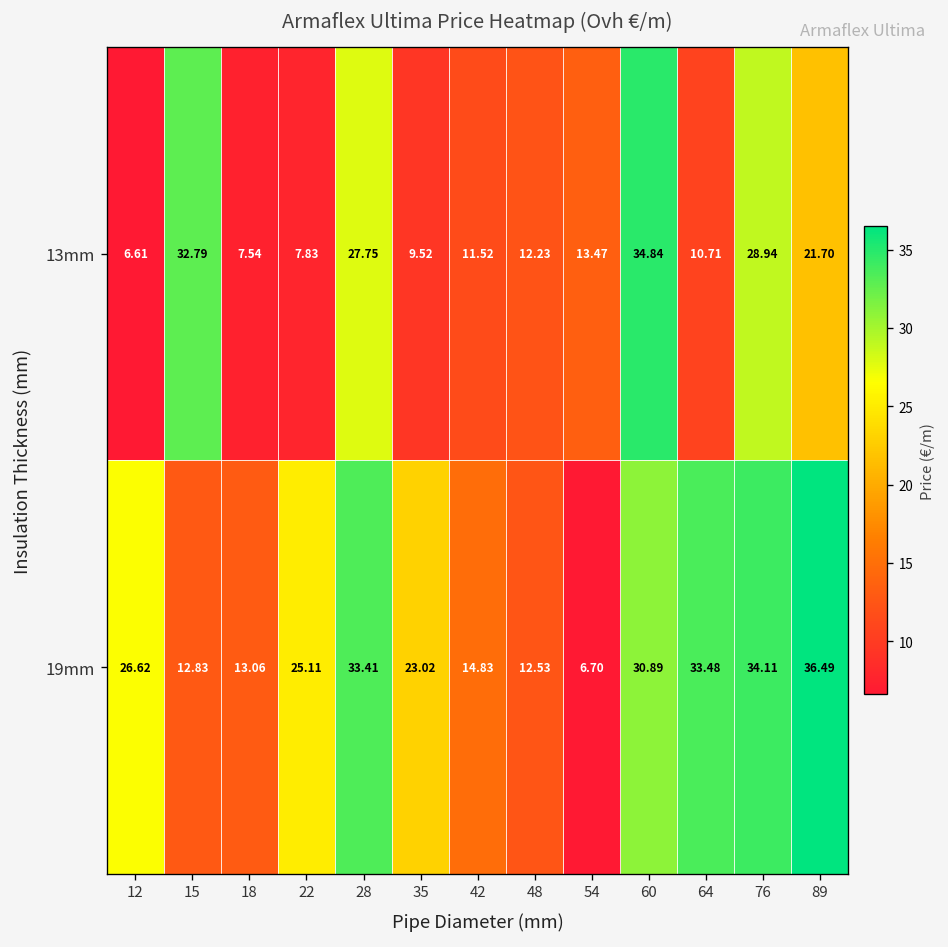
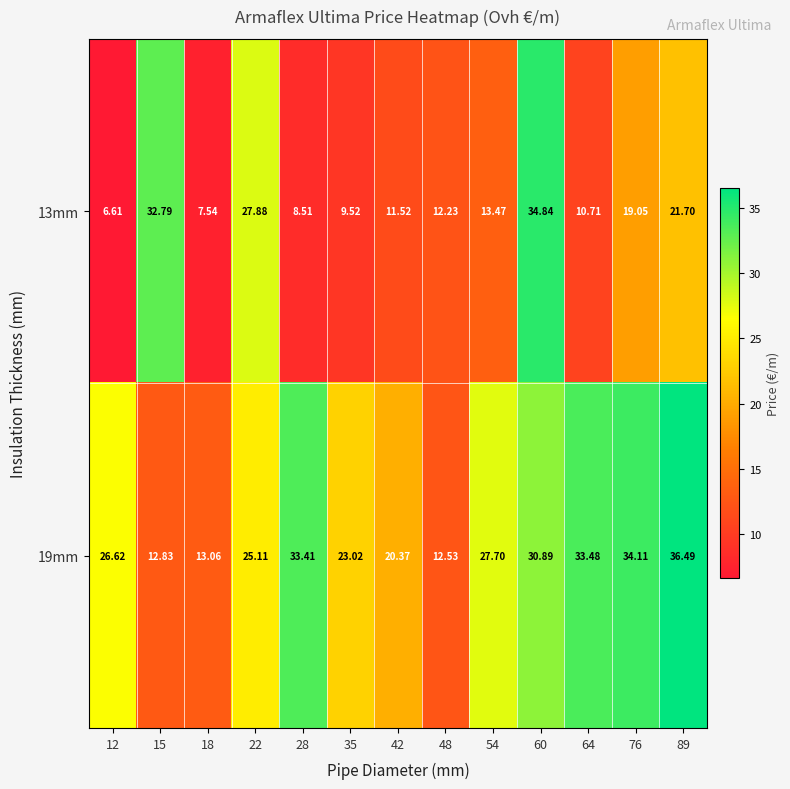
13mm, 22: 7.83 -> 27.88
13mm, 28: 27.75 -> 8.51
13mm, 76: 28.94 -> 19.05
19mm, 42: 14.83 -> 20.37
19mm, 54: 6.70 -> 27.70
